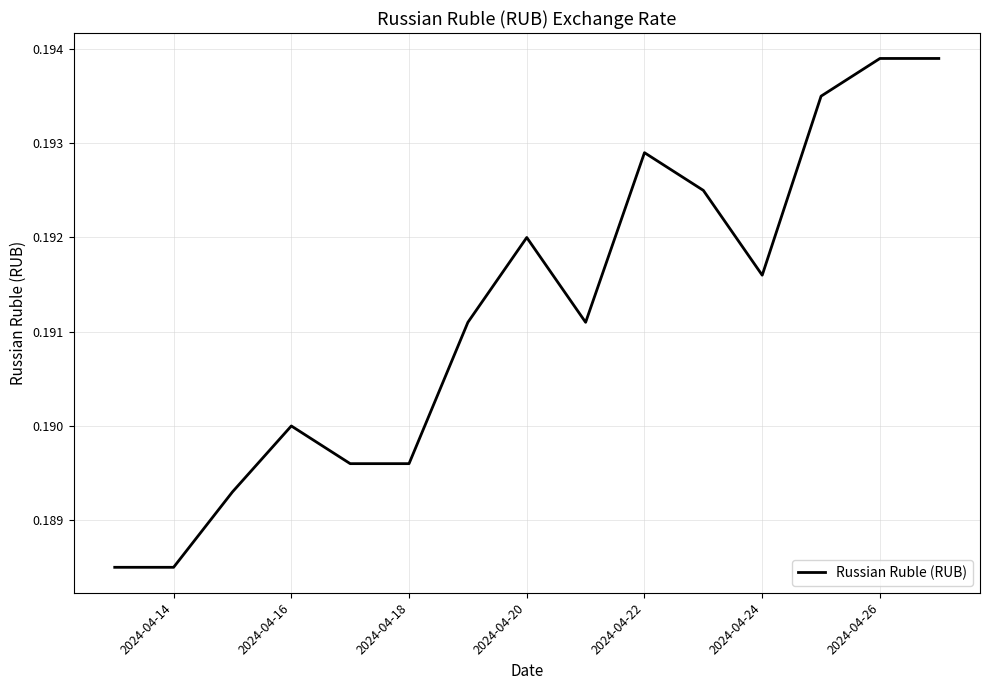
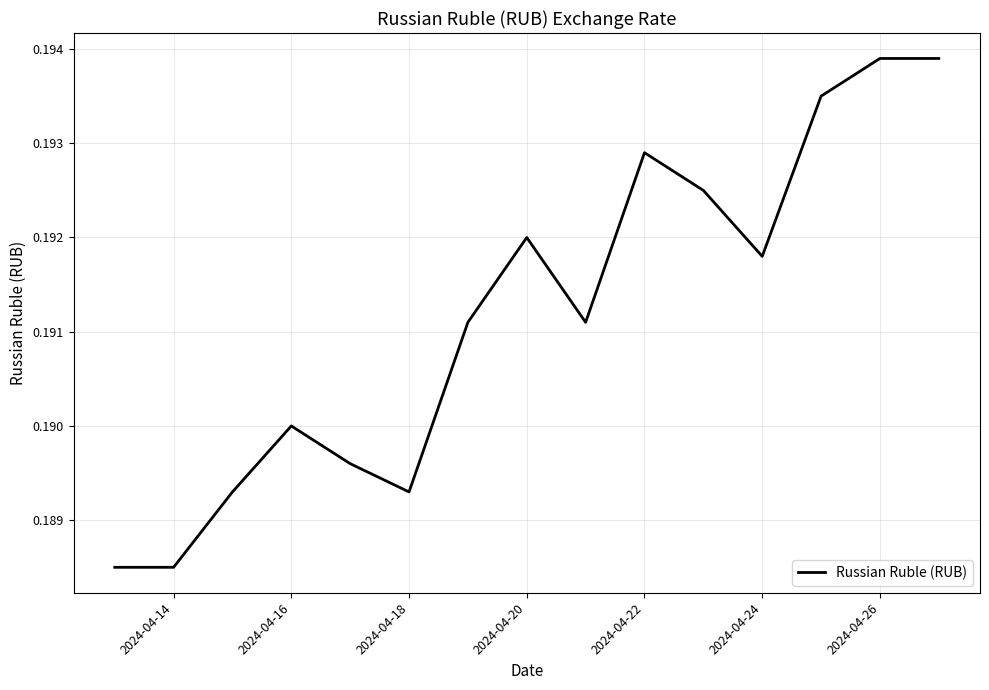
2024-04-18: 0.1896 -> 0.1893
2024-04-24: 0.1916 -> 0.1918
